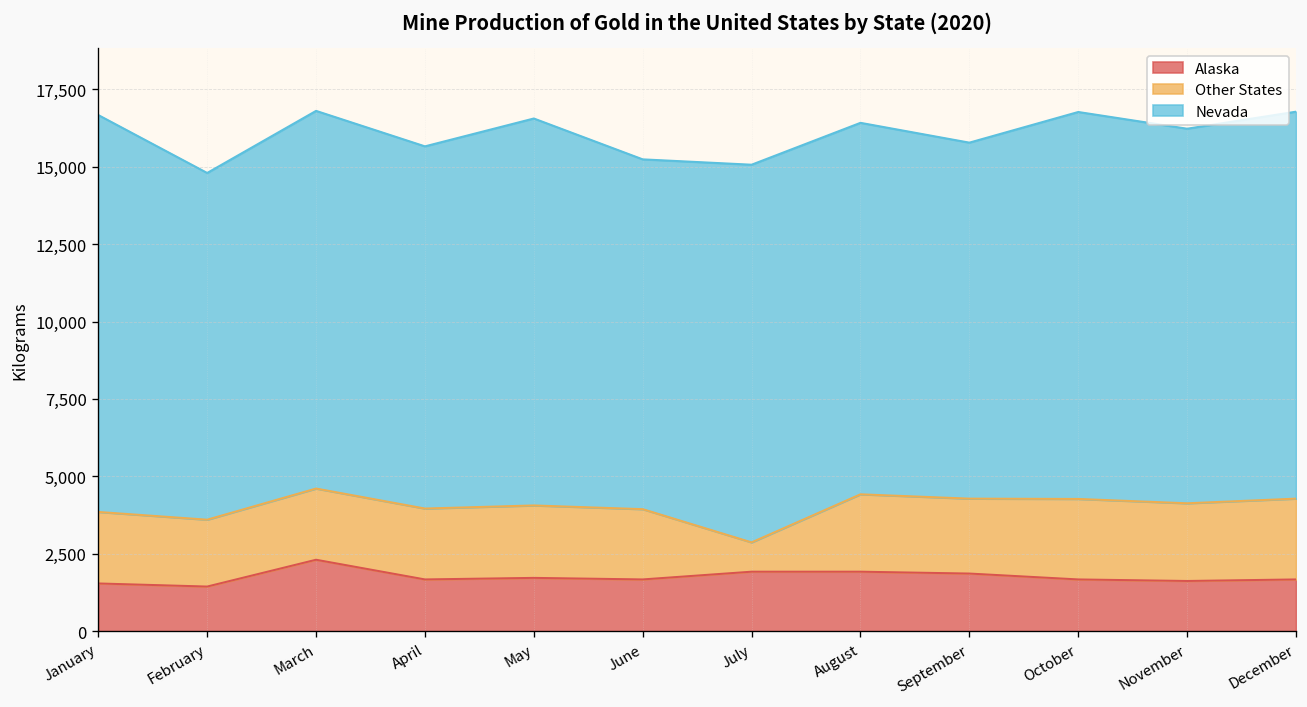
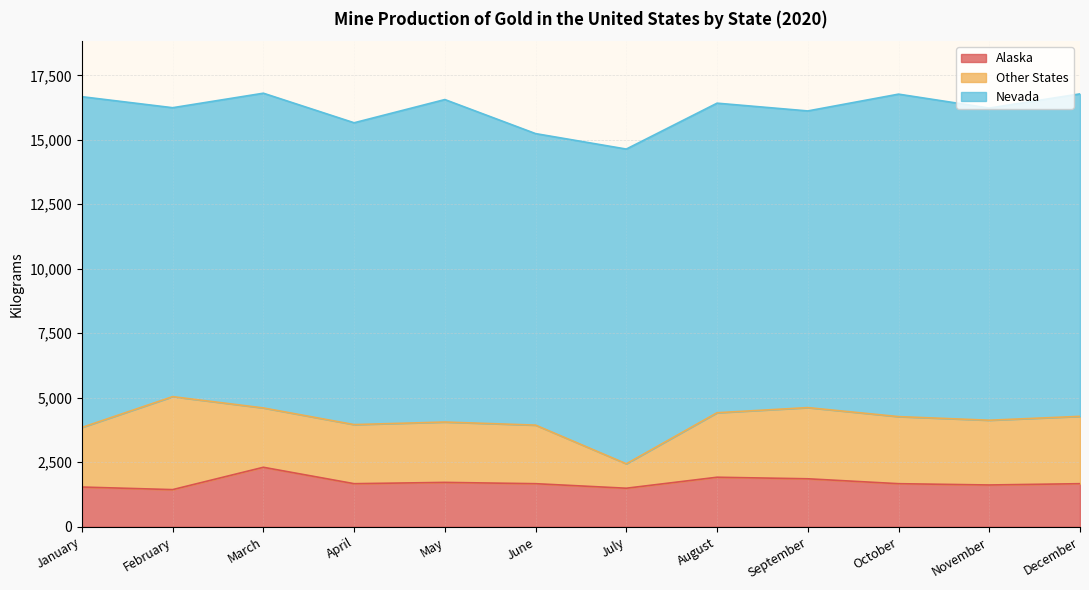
Other States, February: 2,200 -> 3,600
Alaska, July: 1,900 -> 1,500
Other States, September: 2,400 -> 2,800
